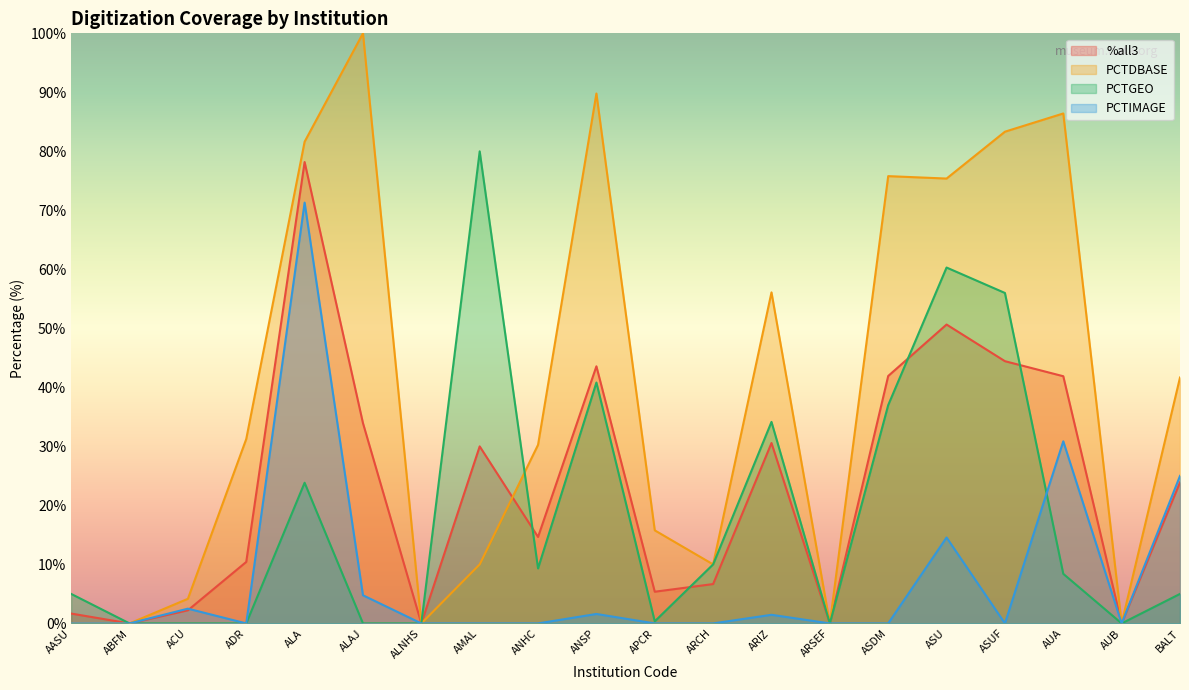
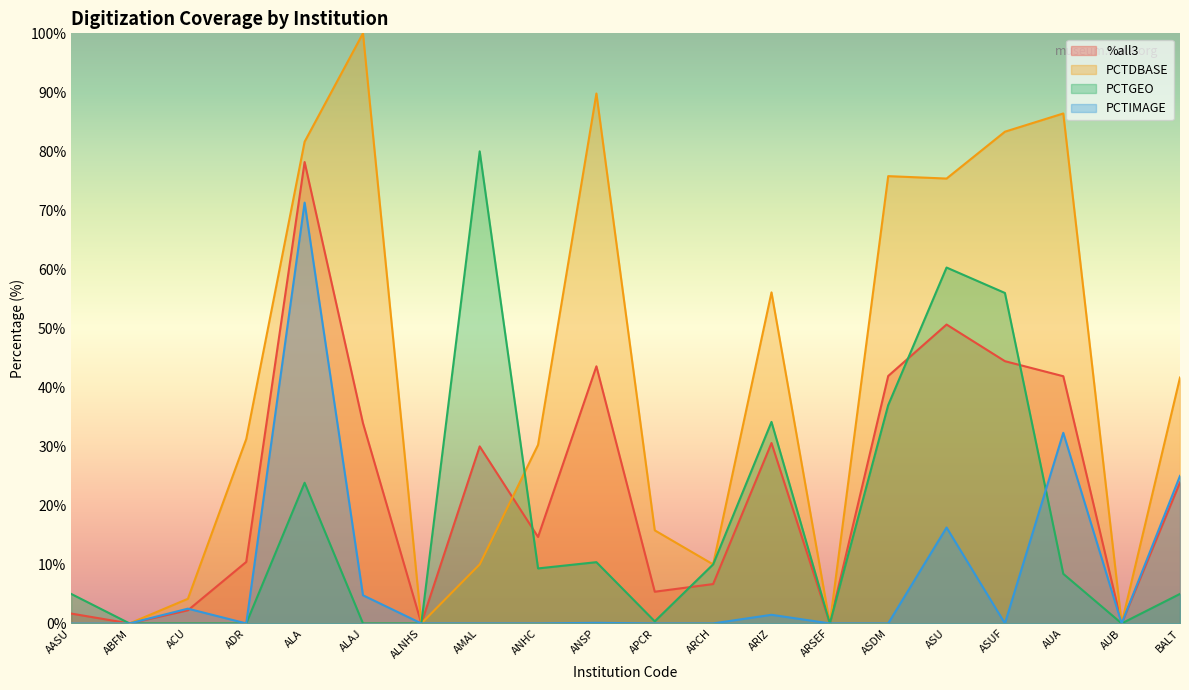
PCTGEO, ANSP: 41% -> 10%
PCTIMAGE, ANSP: 2% -> 0%
PCTIMAGE, ASU: 15% -> 16%
PCTIMAGE, AUA: 31% -> 32%
